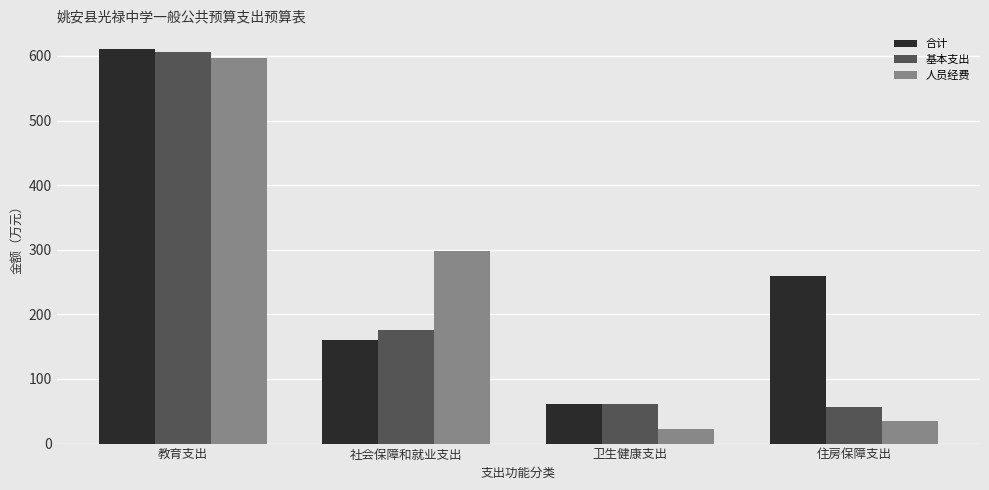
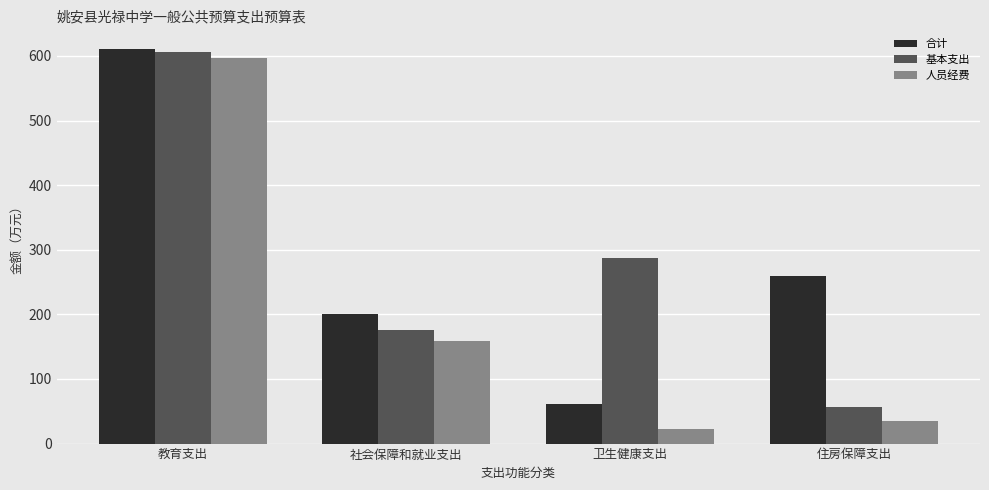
合计, 社会保障和就业支出: 160 -> 200
人员经费, 社会保障和就业支出: 300 -> 160
基本支出, 卫生健康支出: 60 -> 290
